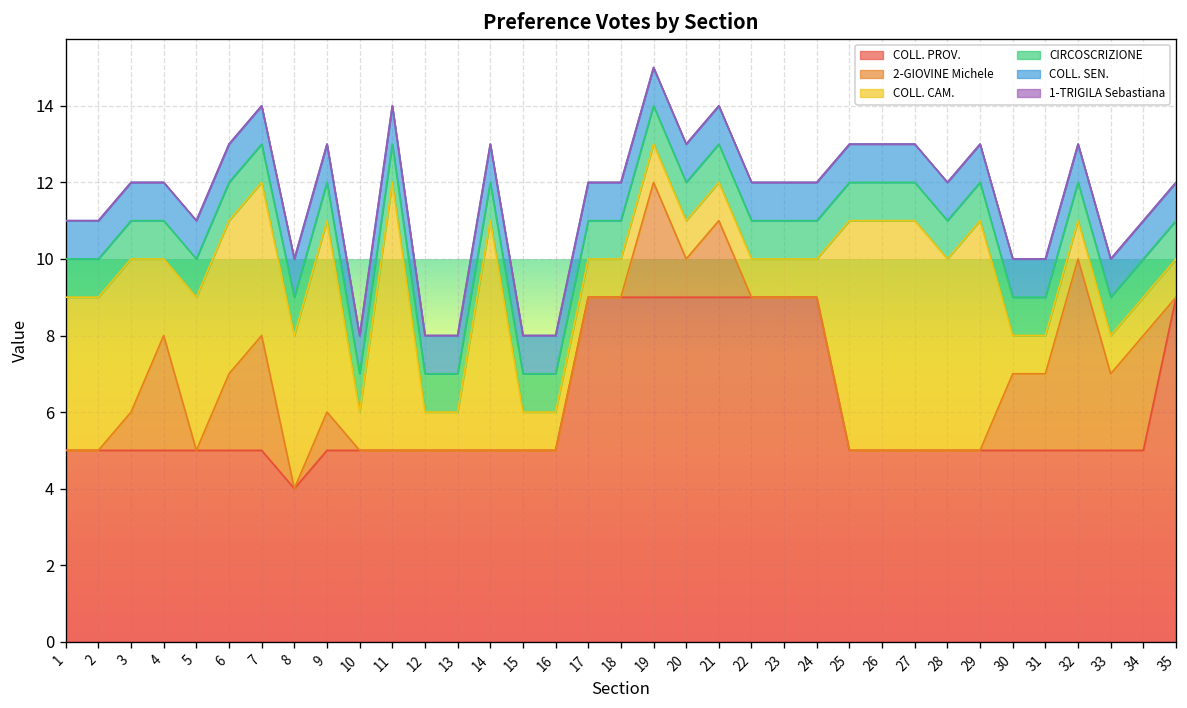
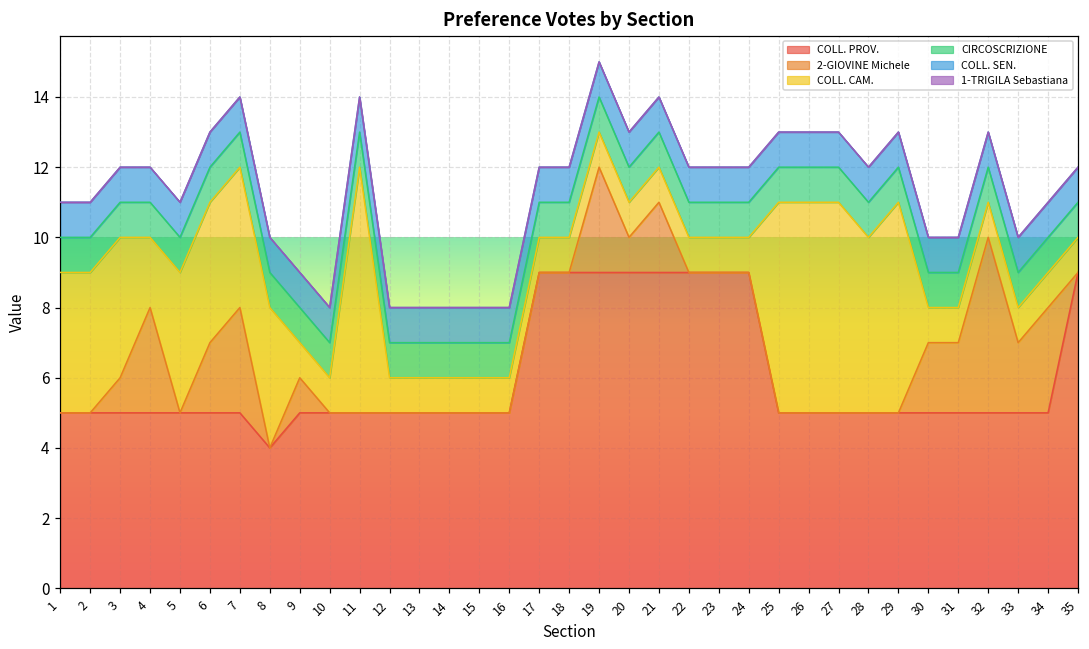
COLL. CAM., 9: 5 -> 1
COLL. CAM., 14: 6 -> 1
